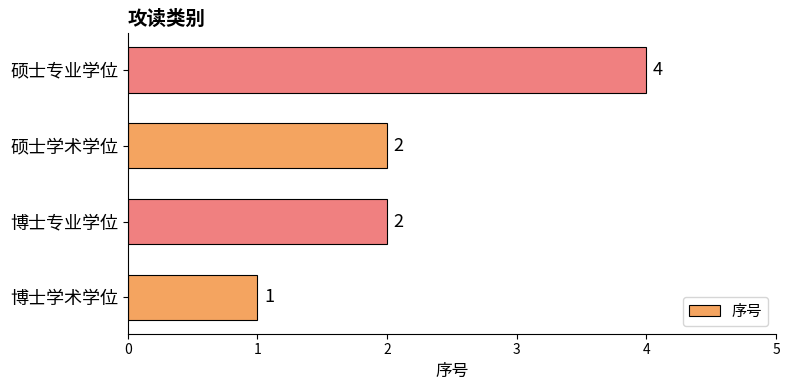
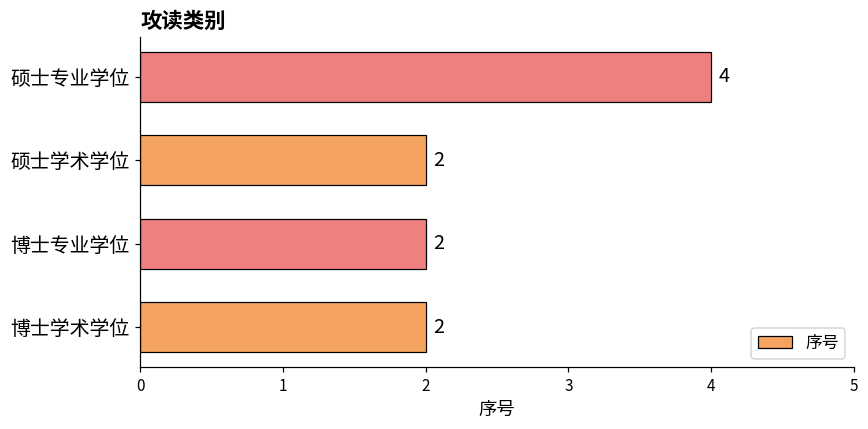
博士学术学位: 1 -> 2
